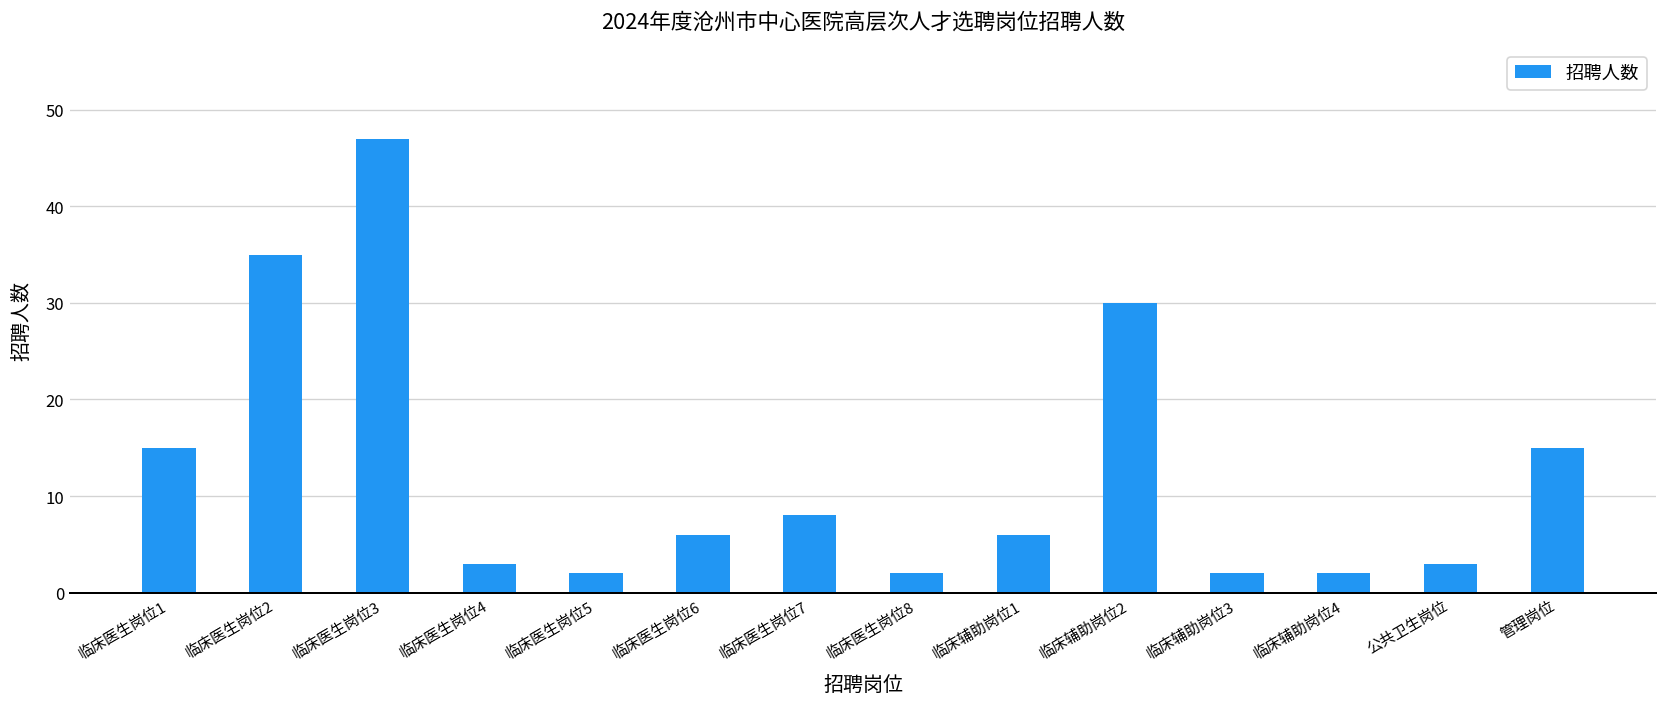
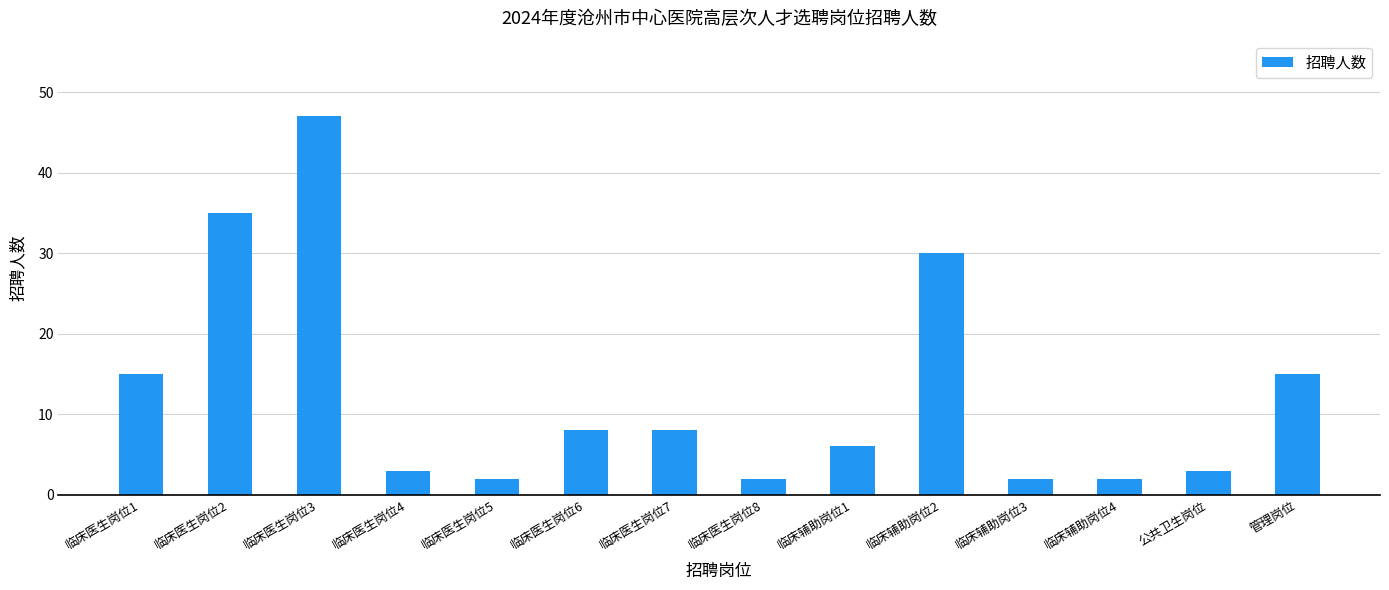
临床医生岗位6: 6 -> 8
